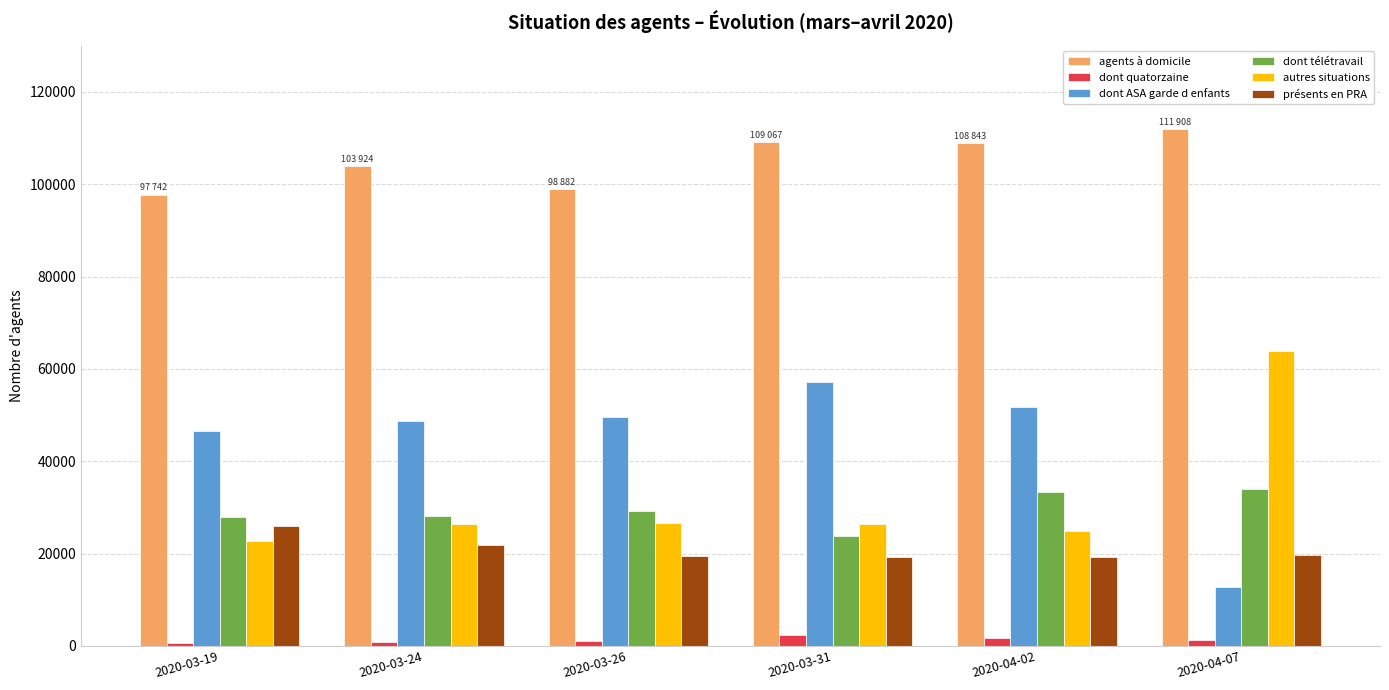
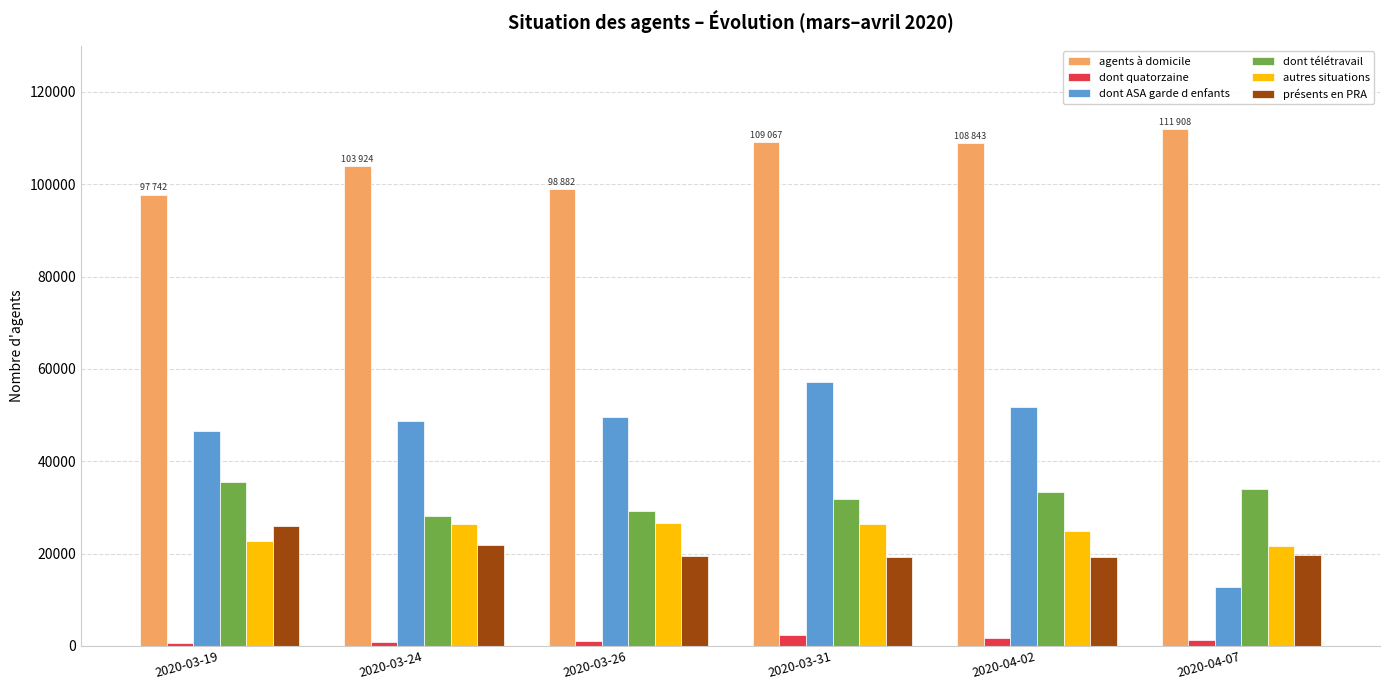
dont télétravail, 2020-03-19: 28000 -> 35000
dont télétravail, 2020-03-31: 24000 -> 32000
autres situations, 2020-04-07: 64000 -> 22000
